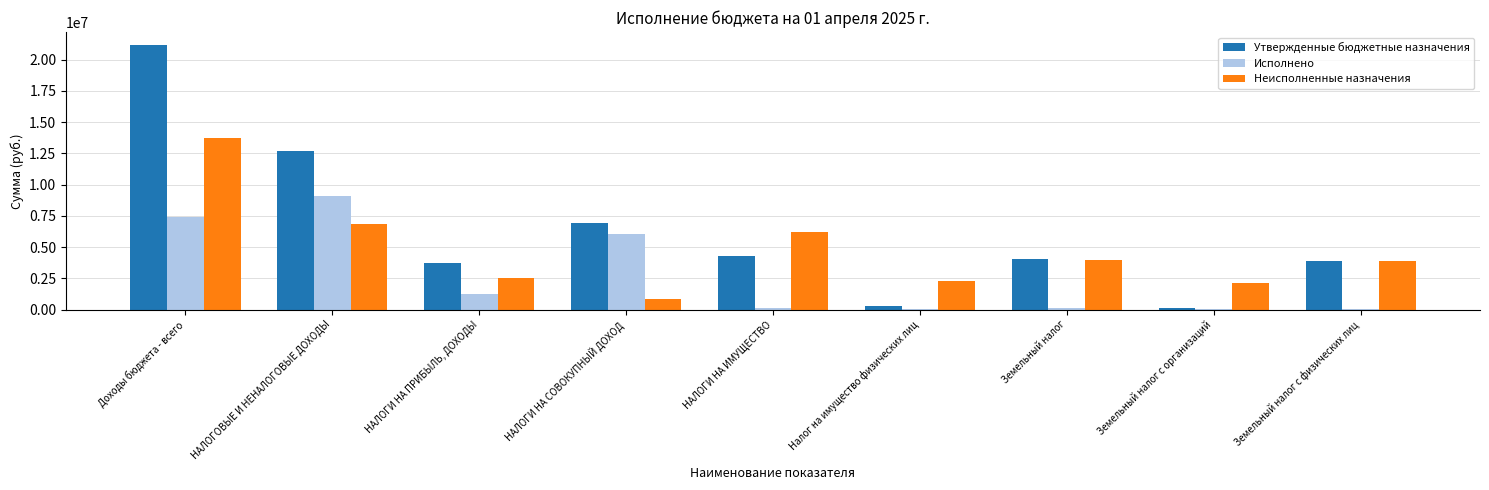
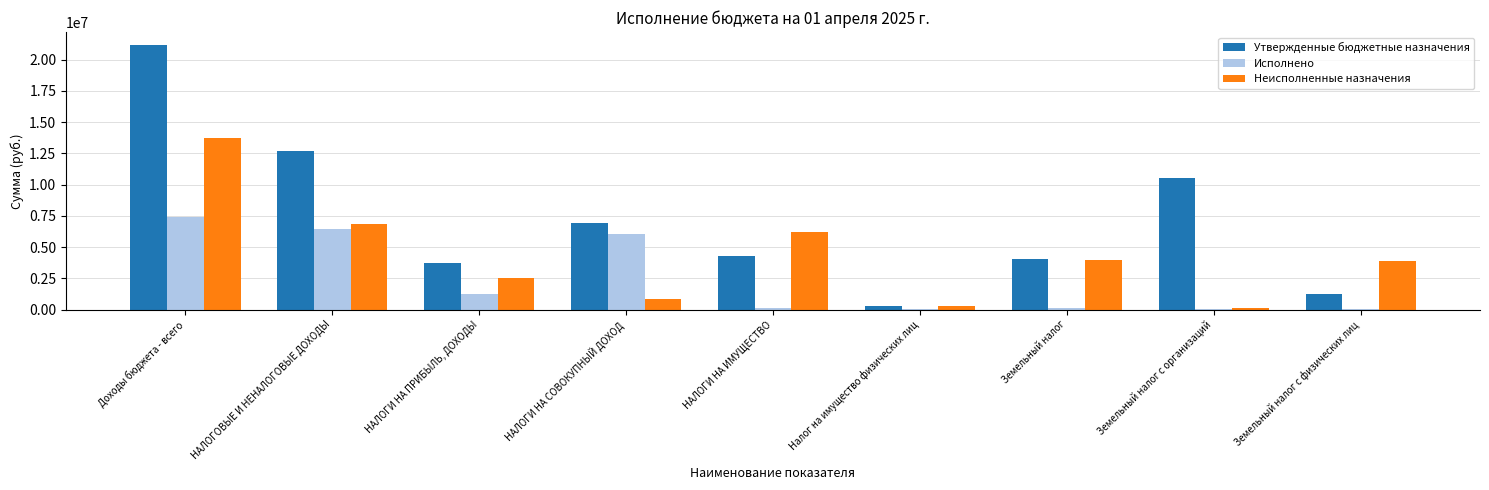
Исполнено, НАЛОГОВЫЕ И НЕНАЛОГОВЫЕ ДОХОДЫ: 9100000 -> 6400000
Неисполненные назначения, Налог на имущество физических лиц: 2300000 -> 300000
Утвержденные бюджетные назначения, Земельный налог с организаций: 100000 -> 10500000
Неисполненные назначения, Земельный налог с организаций: 2100000 -> 100000
Утвержденные бюджетные назначения, Земельный налог с физических лиц: 3900000 -> 1300000
